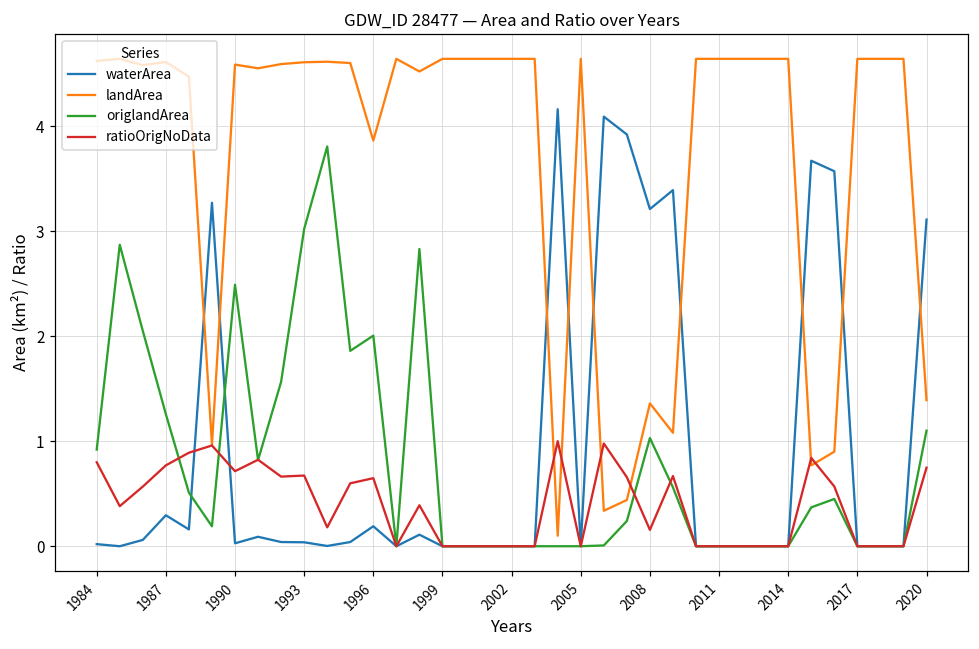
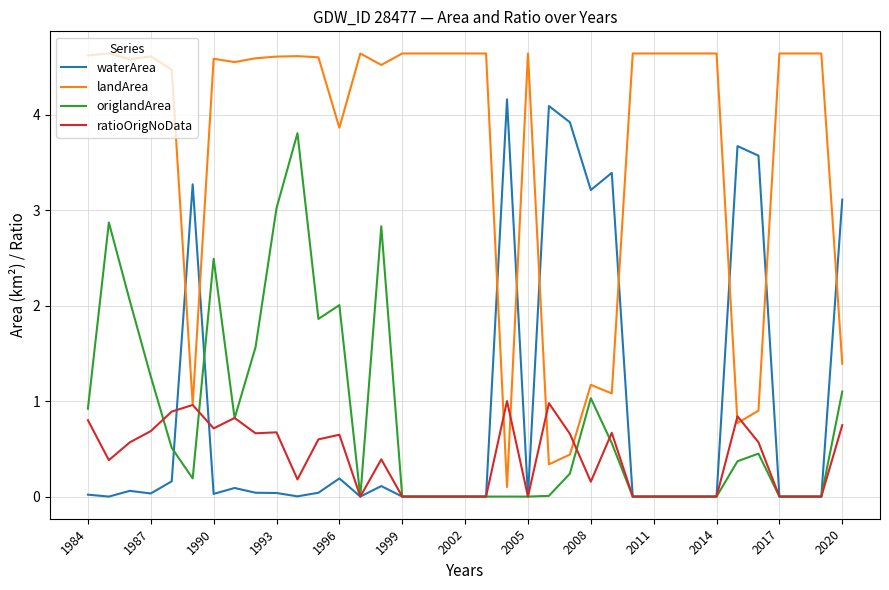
waterArea, 1987: 0.3 -> 0.0
ratioOrigNoData, 1987: 0.8 -> 0.7
landArea, 2008: 1.4 -> 1.2
